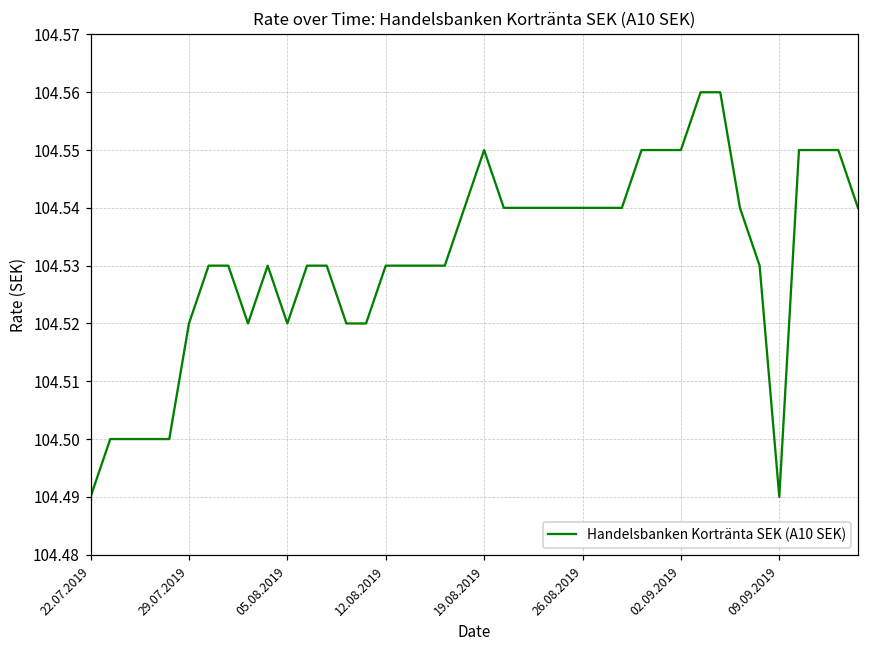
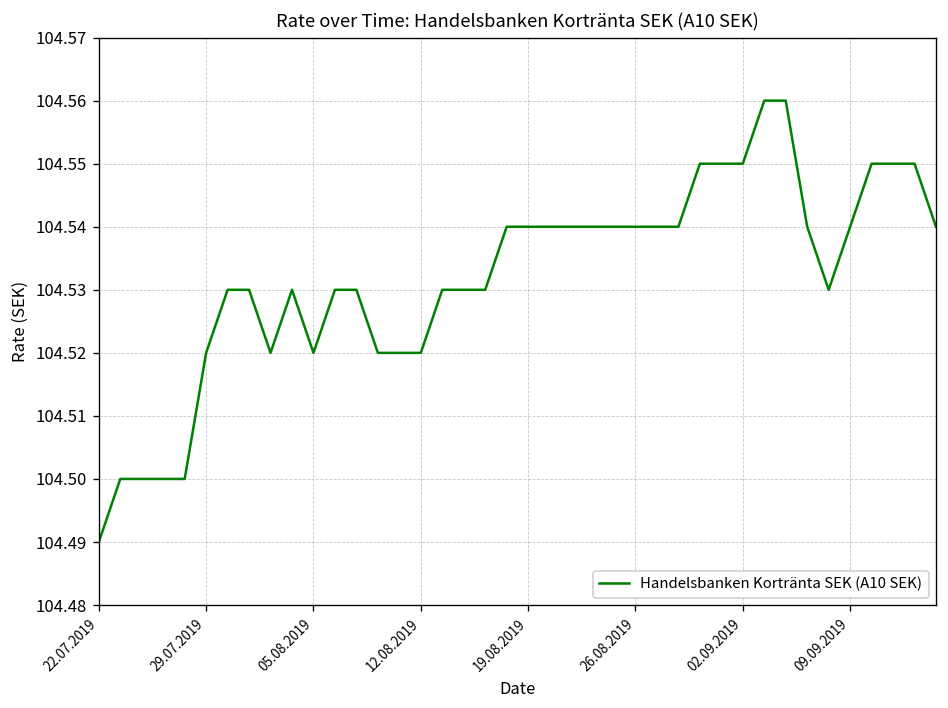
12.08.2019: 104.53 -> 104.52
19.08.2019: 104.55 -> 104.54
09.09.2019: 104.49 -> 104.54
